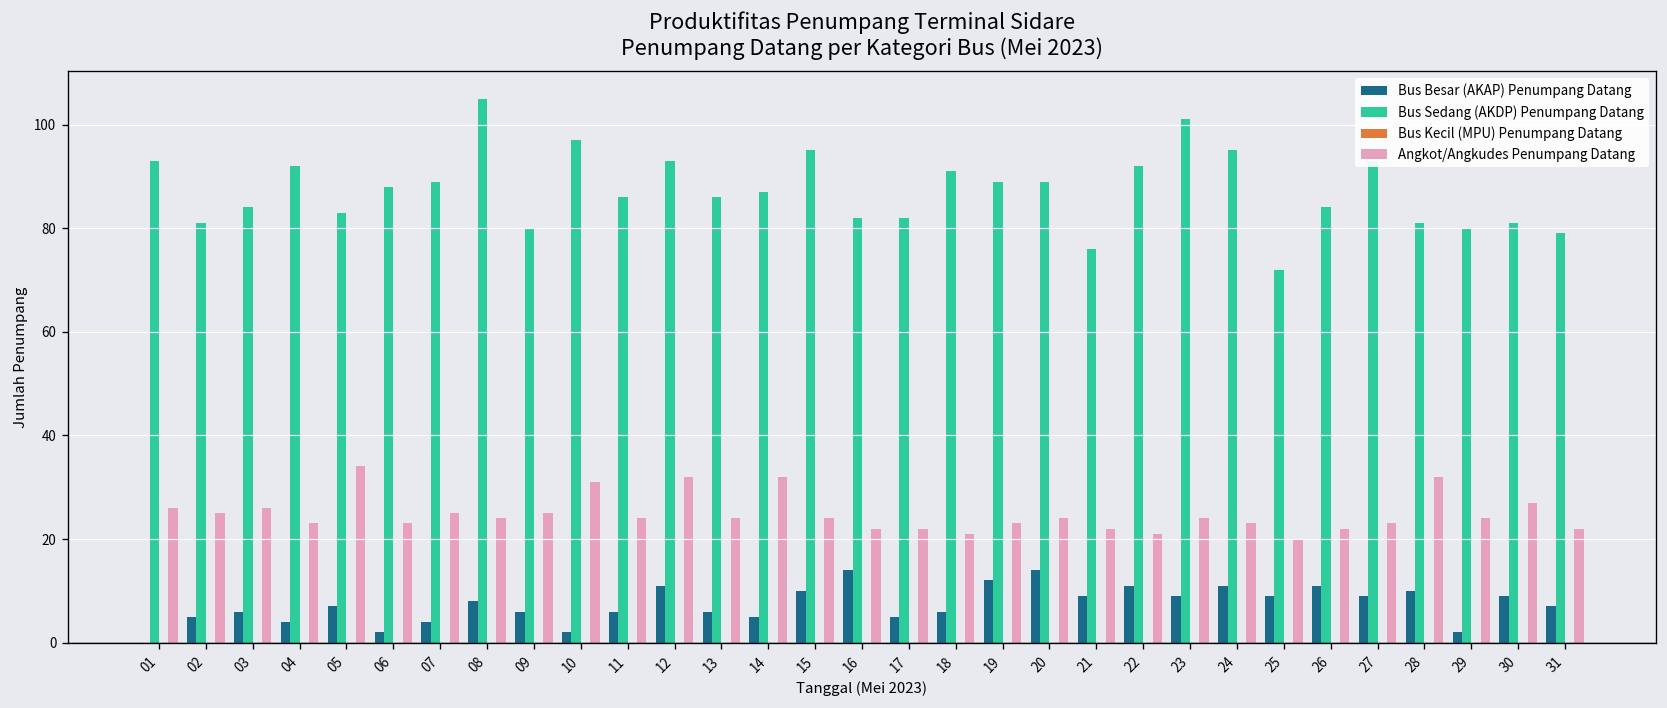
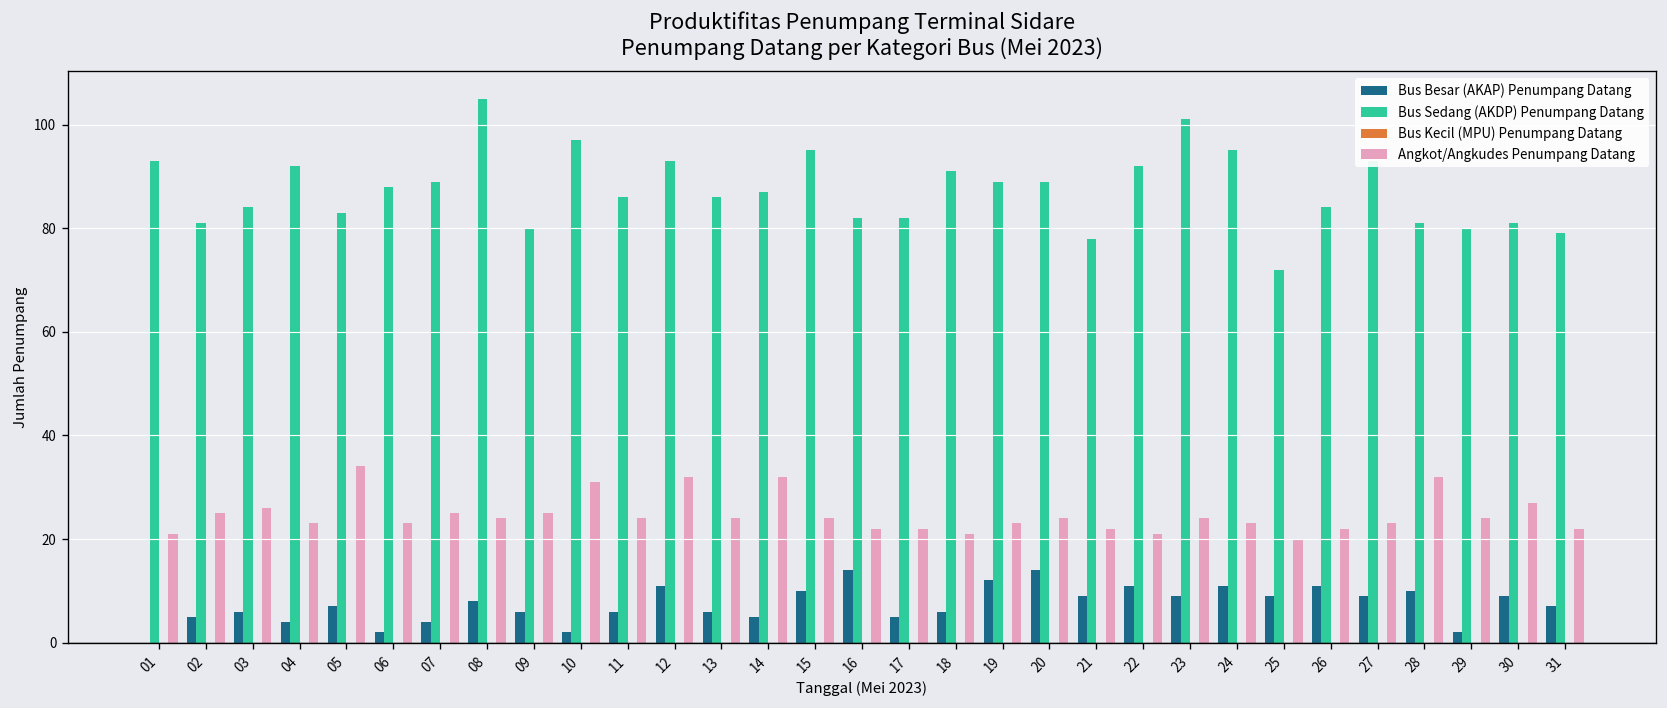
Angkot/Angkudes Penumpang Datang, 01: 26 -> 21
Bus Sedang (AKDP) Penumpang Datang, 21: 76 -> 78
